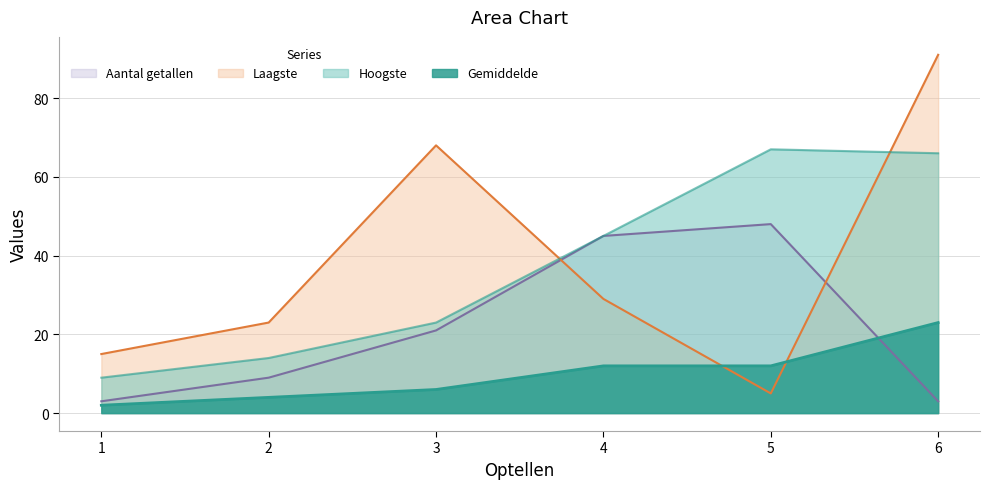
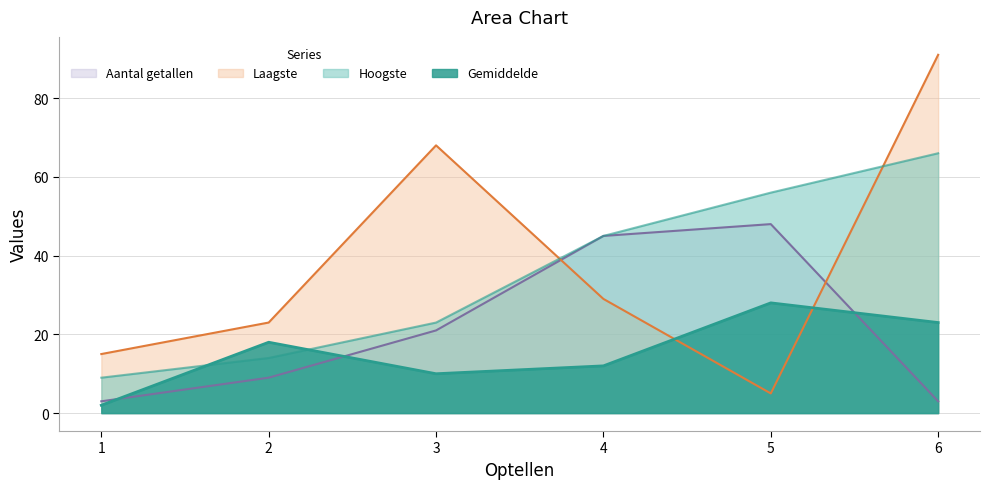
Gemiddelde, 2: 4 -> 18
Gemiddelde, 3: 6 -> 10
Hoogste, 5: 67 -> 56
Gemiddelde, 5: 12 -> 28
